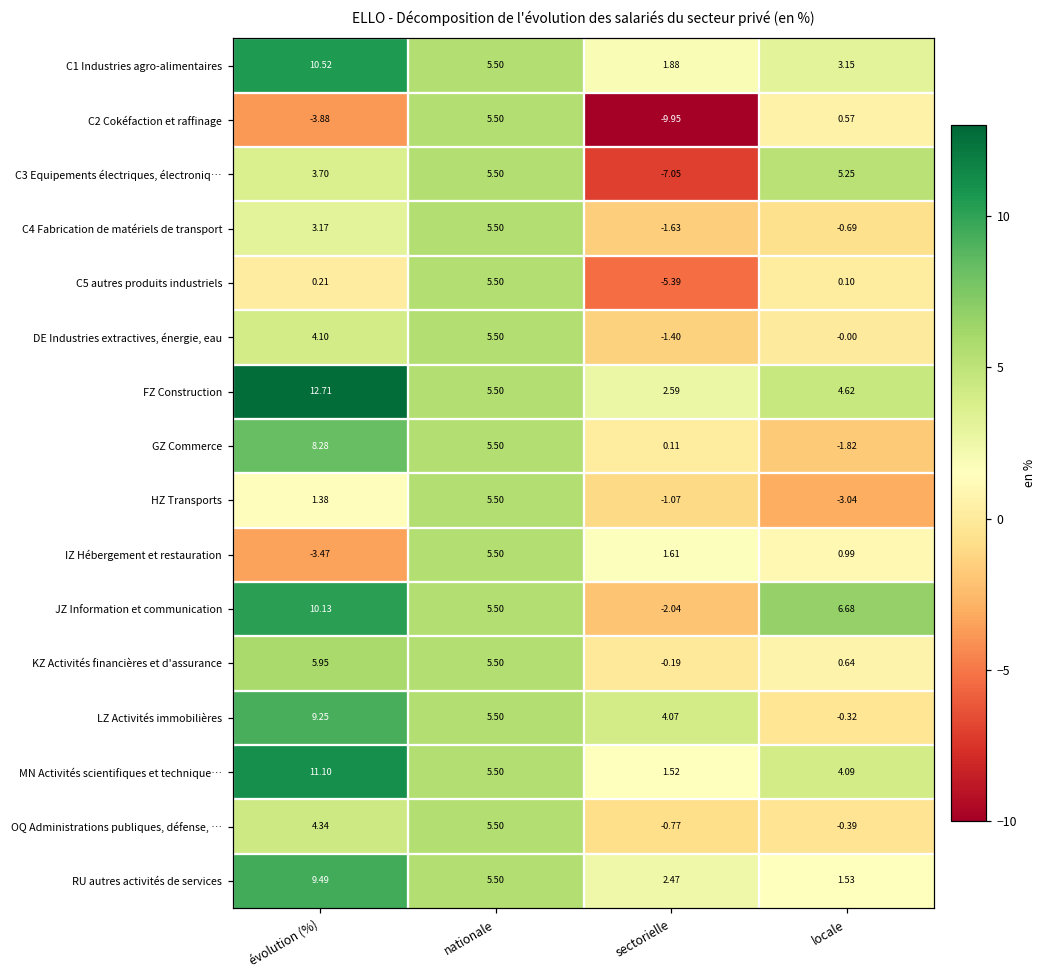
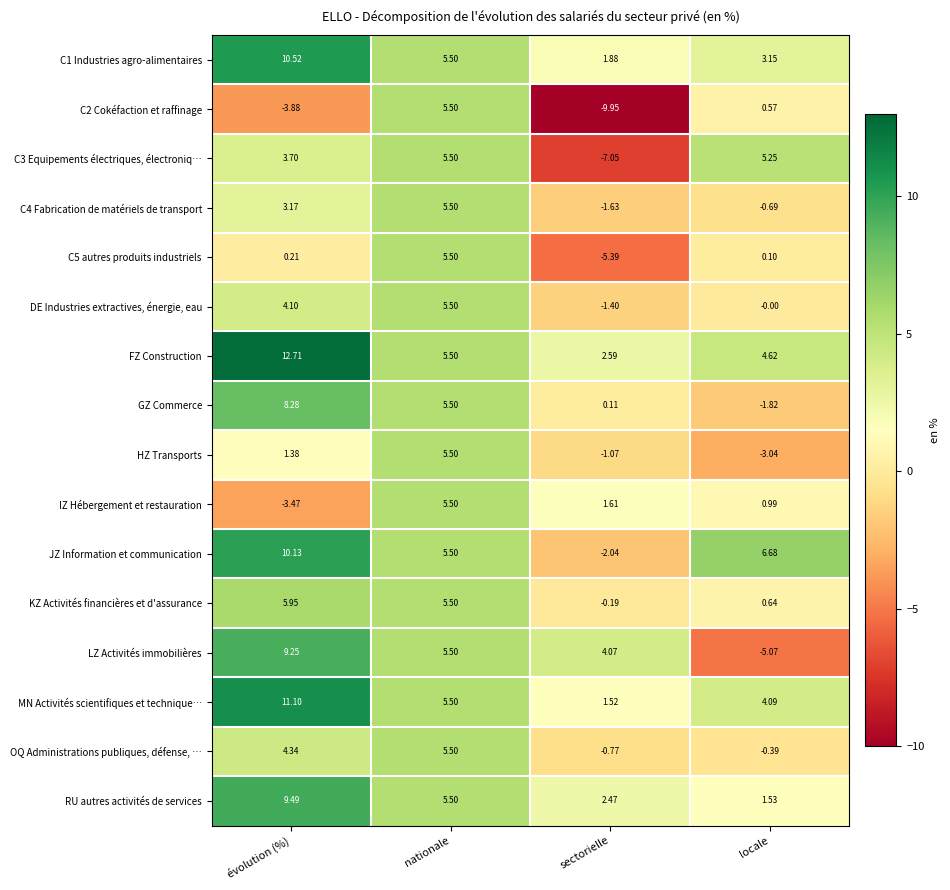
LZ Activités immobilières, locale: -0.32 -> -5.07
